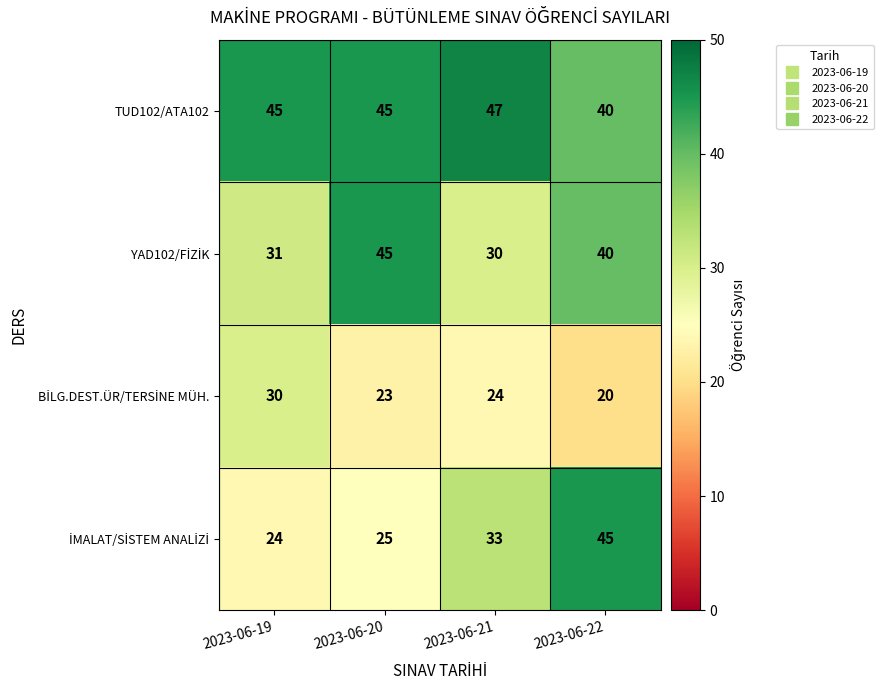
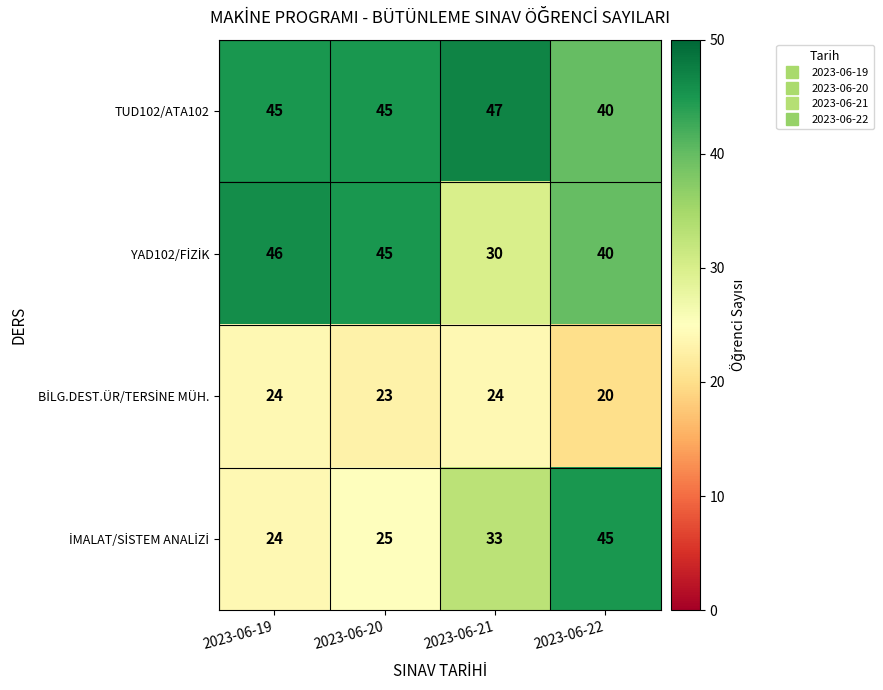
YAD102/FİZİK, 2023-06-19: 31 -> 46
BİLG.DEST.ÜR/TERSİNE MÜH., 2023-06-19: 30 -> 24
